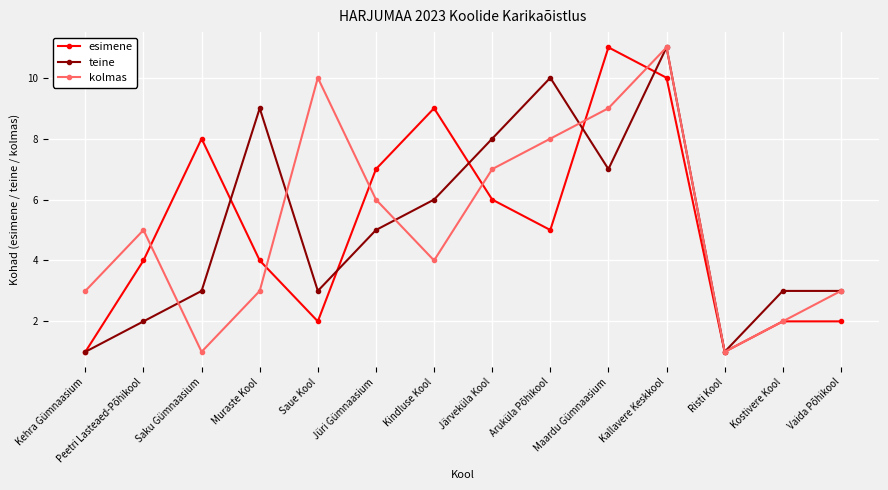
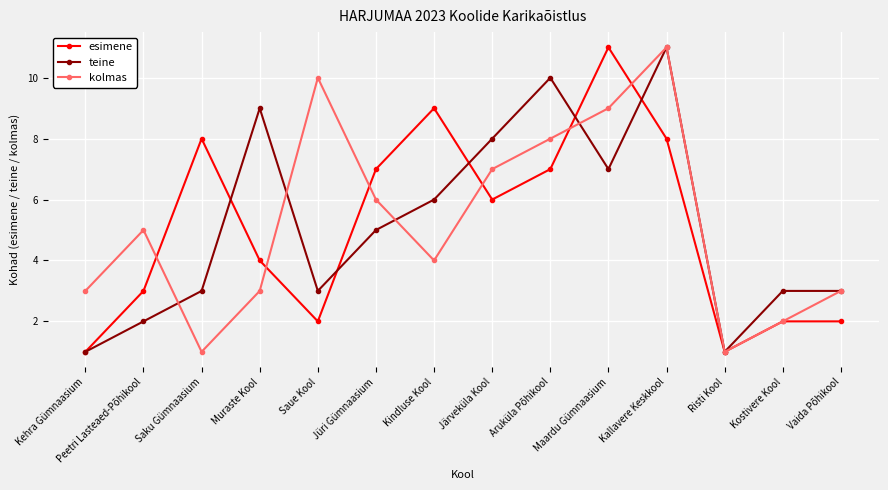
esimene, Peetri Lasteaed-Põhikool: 4 -> 3
esimene, Aruküla Põhikool: 5 -> 7
esimene, Kallavere Keskkool: 10 -> 8
